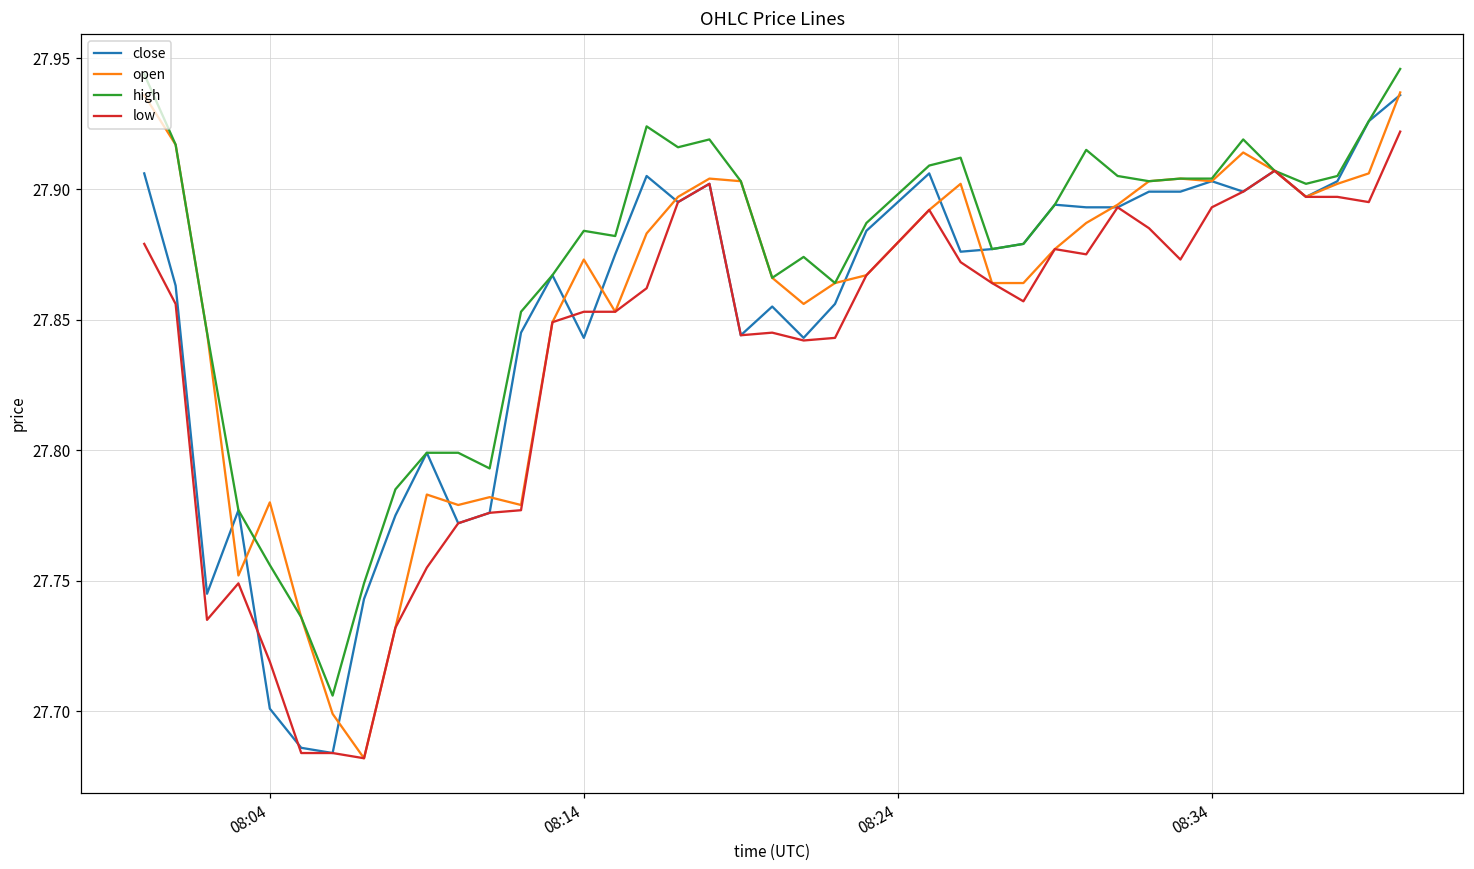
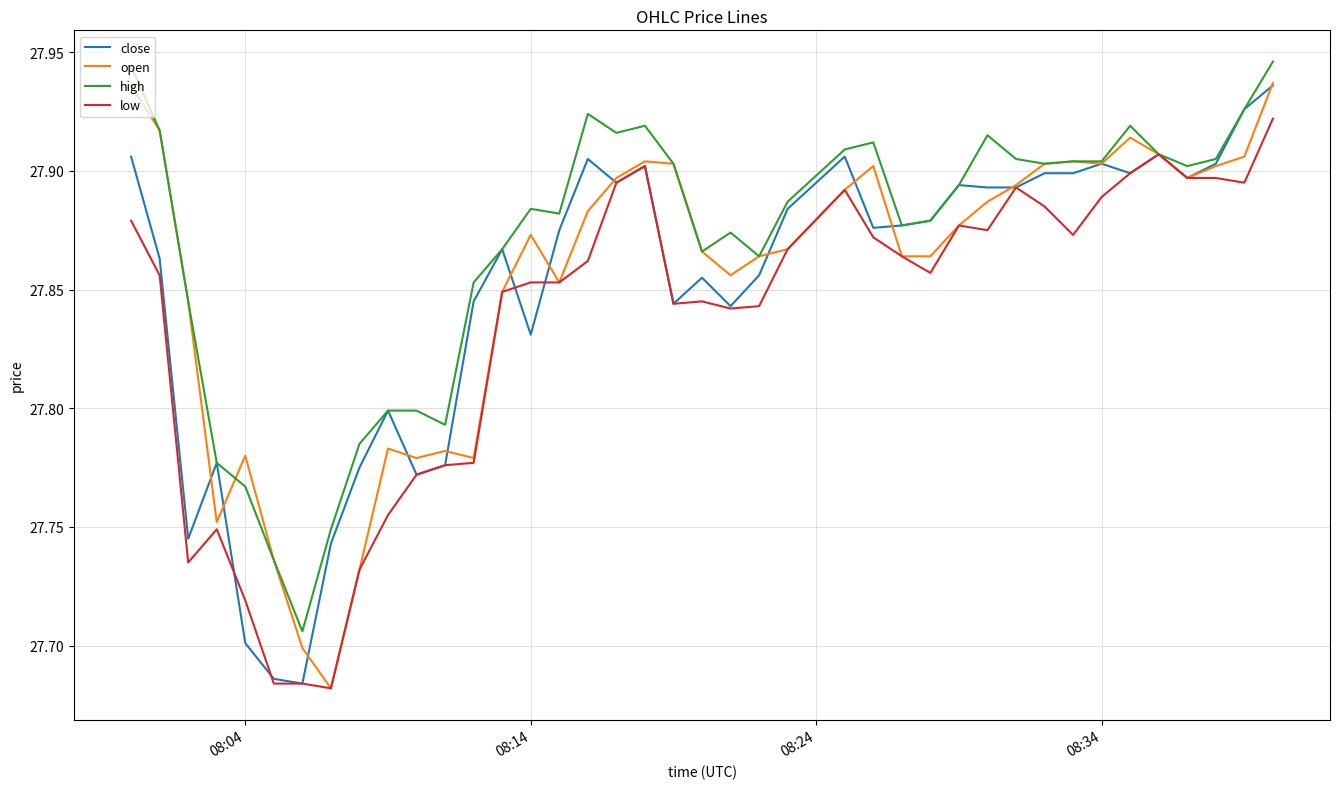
high, 08:04: 27.756 -> 27.767
close, 08:14: 27.843 -> 27.831
low, 08:34: 27.893 -> 27.889
